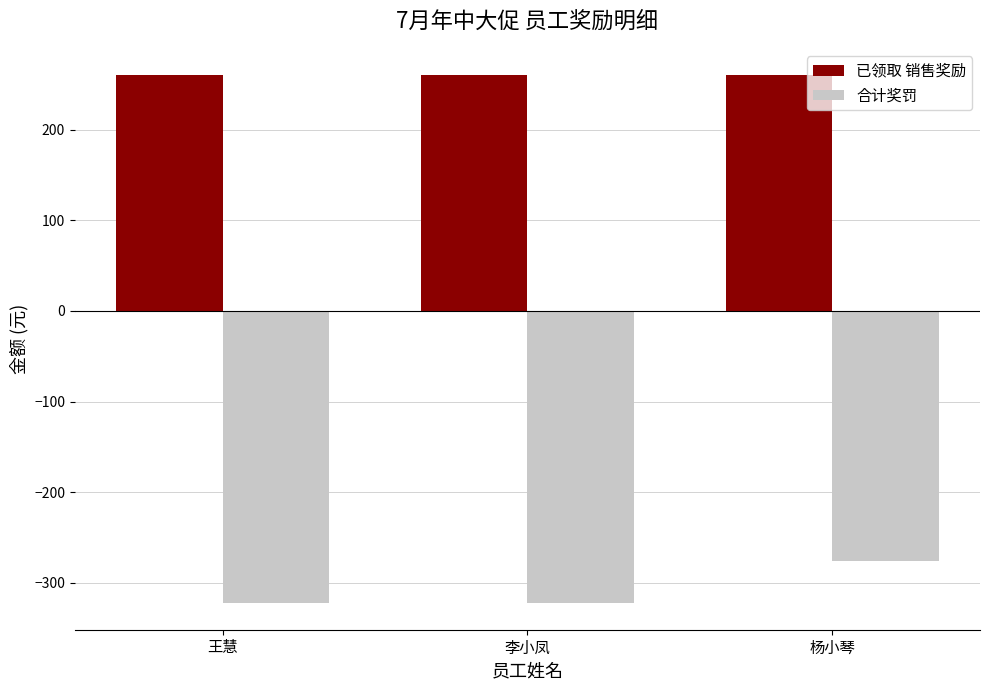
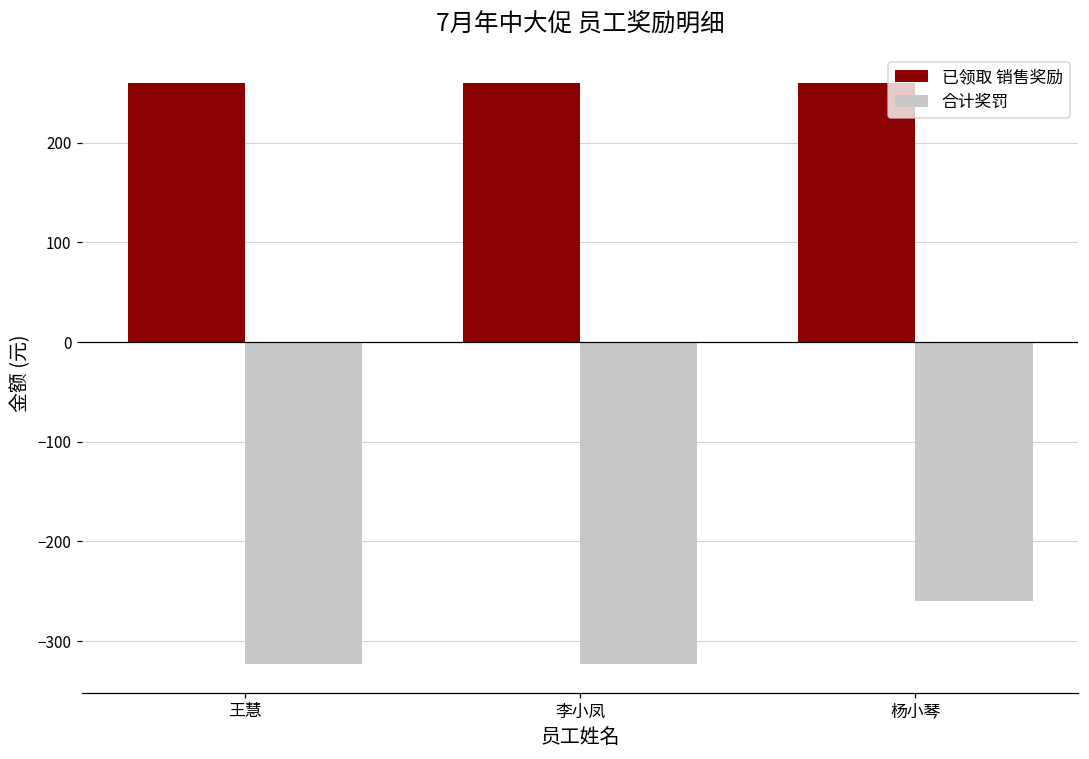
合计奖罚, 杨小琴: -280 -> -260
